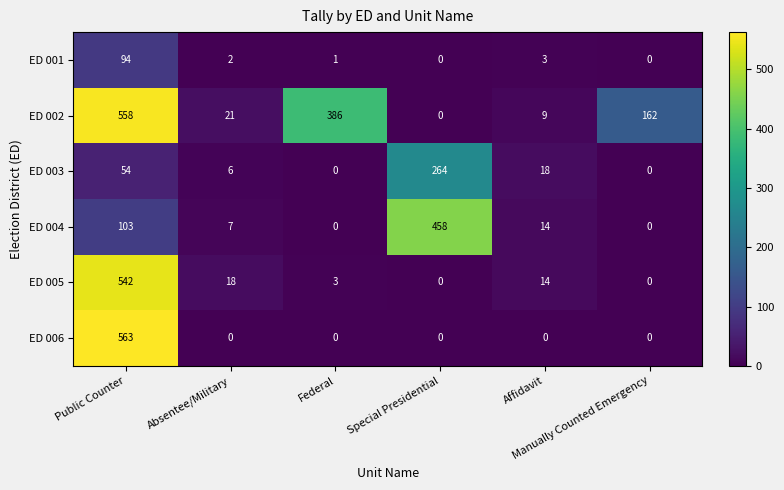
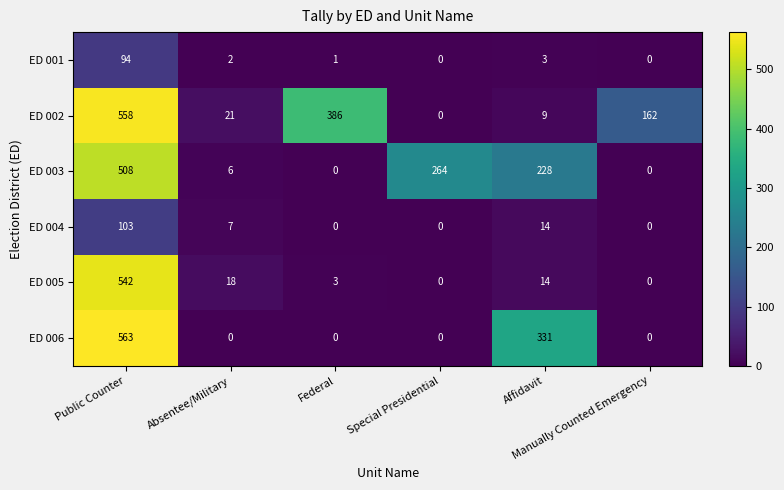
ED 003, Public Counter: 54 -> 508
ED 003, Affidavit: 18 -> 228
ED 004, Special Presidential: 458 -> 0
ED 006, Affidavit: 0 -> 331
